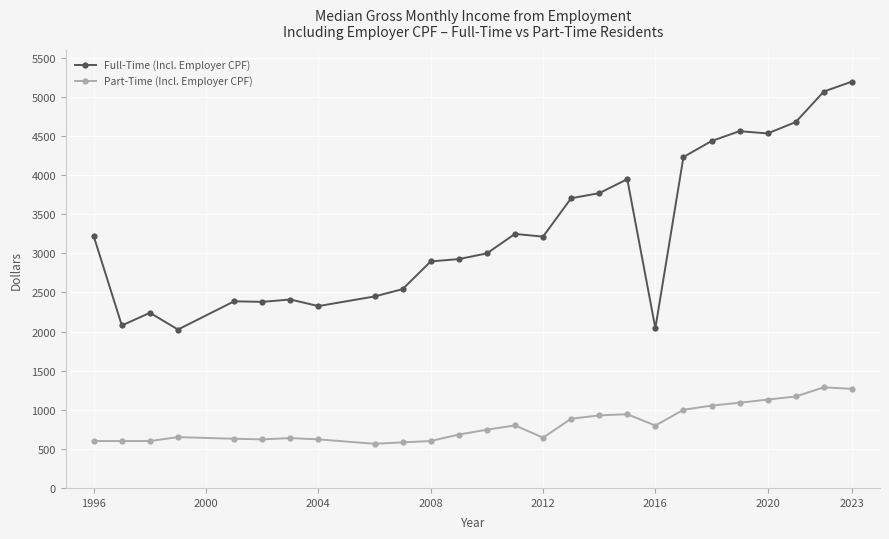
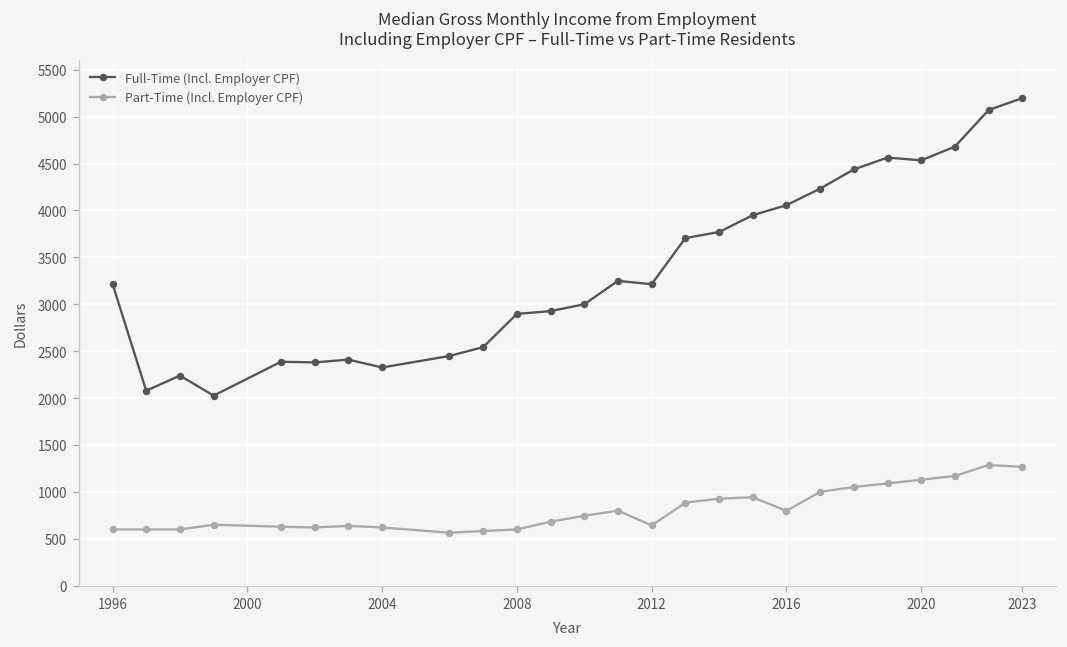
Full-Time (Incl. Employer CPF), 2016: 2000 -> 4100
